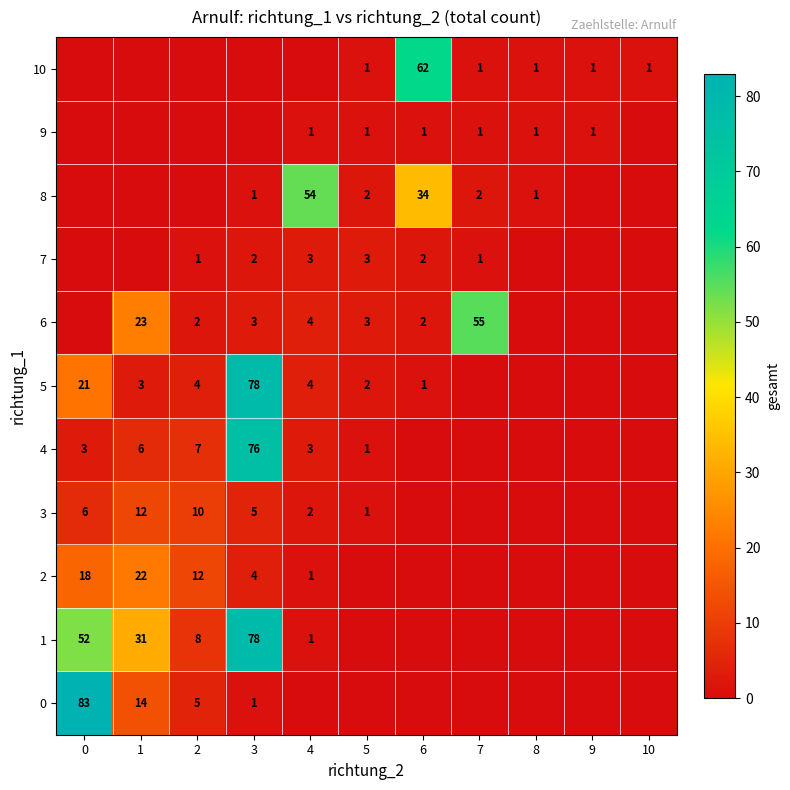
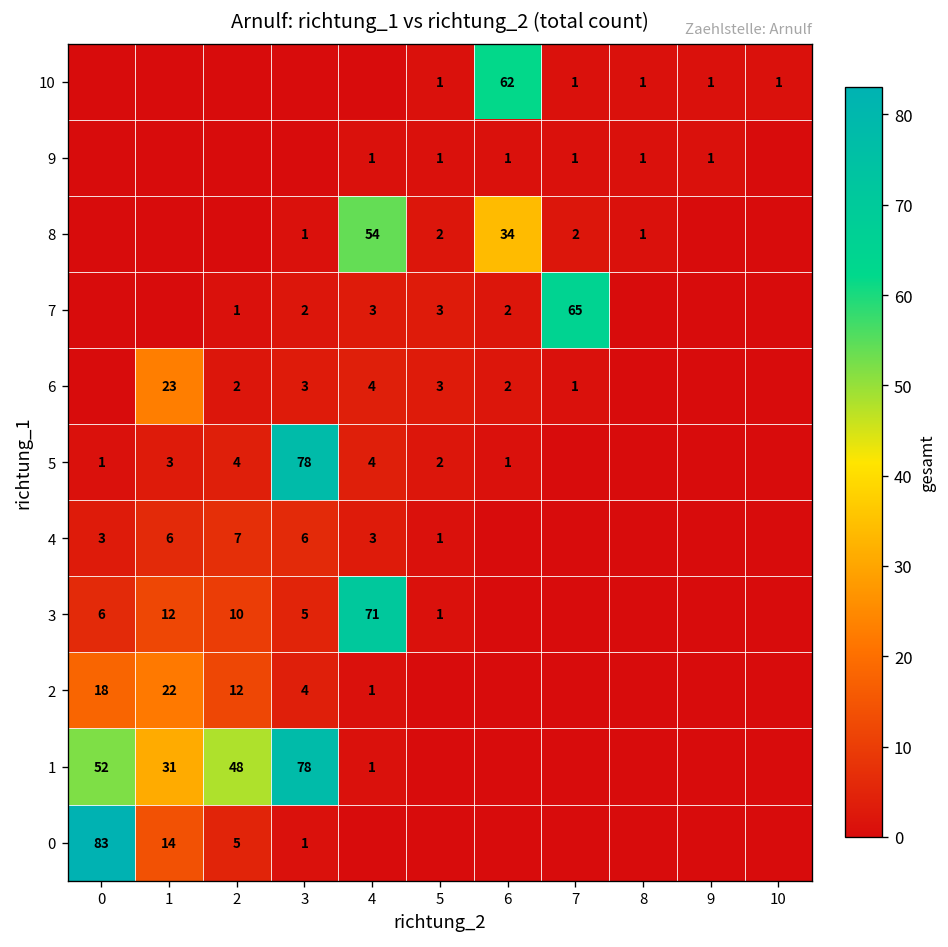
7, 7: 1 -> 65
6, 7: 55 -> 1
5, 0: 21 -> 1
4, 3: 76 -> 6
3, 4: 2 -> 71
1, 2: 8 -> 48
